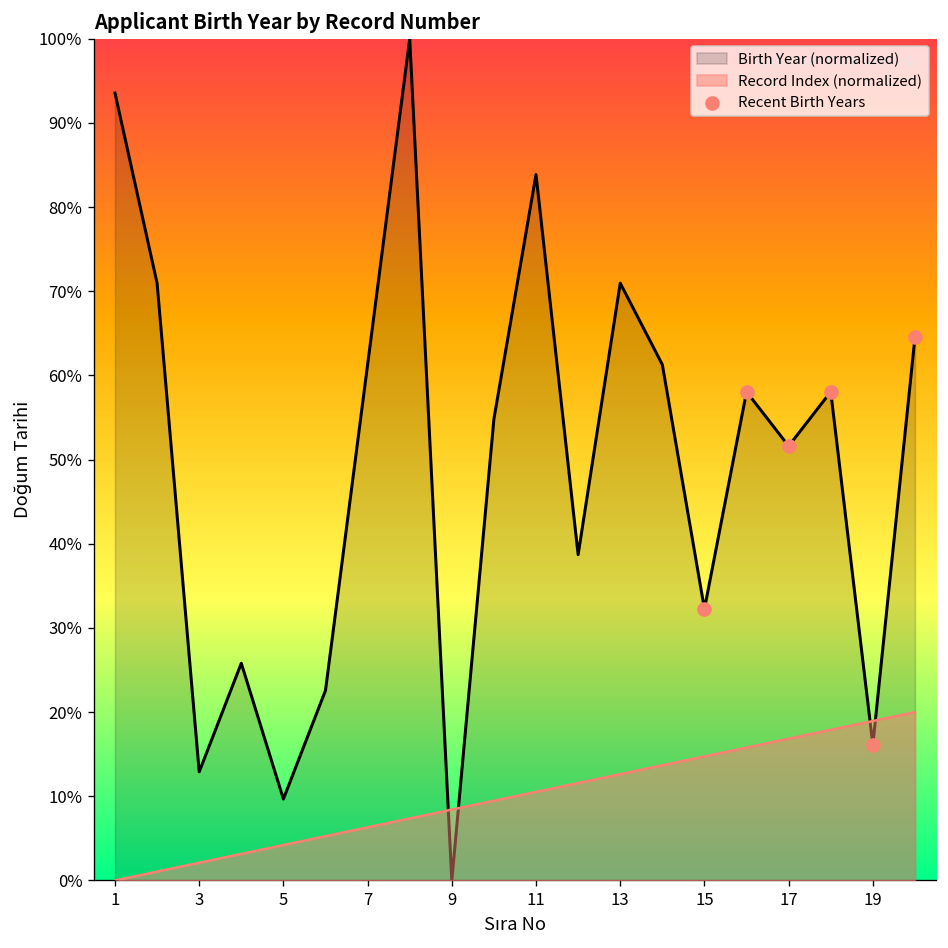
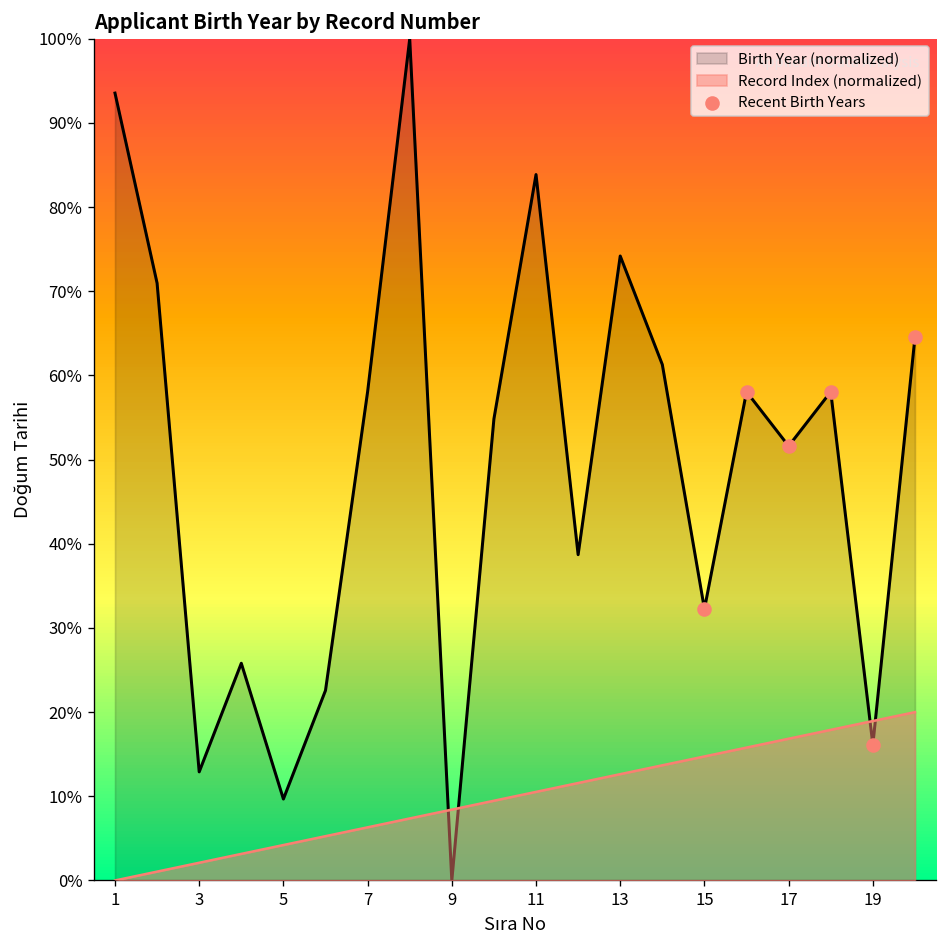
Birth Year (normalized), 7: 61% -> 58%
Birth Year (normalized), 13: 71% -> 74%
